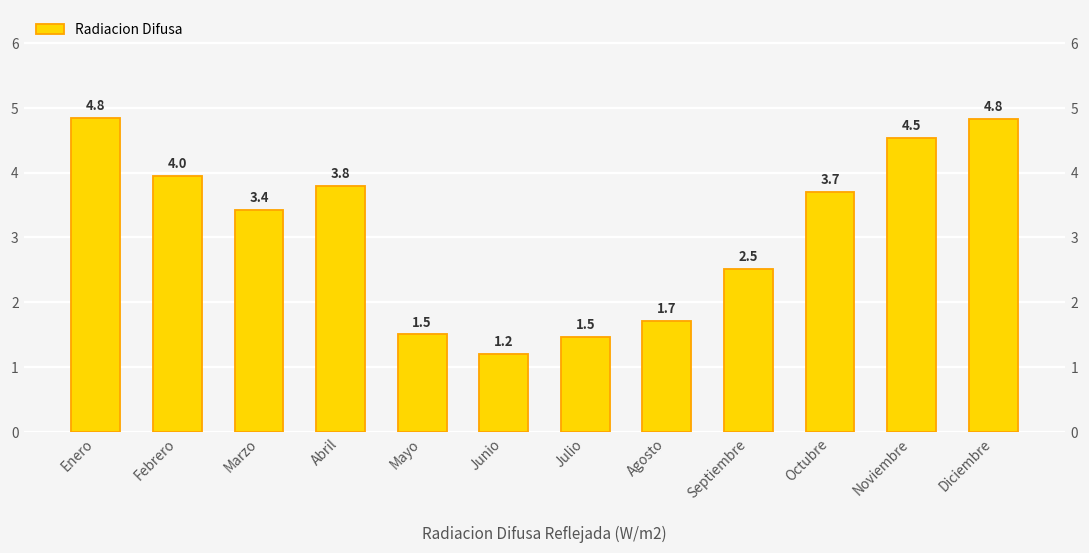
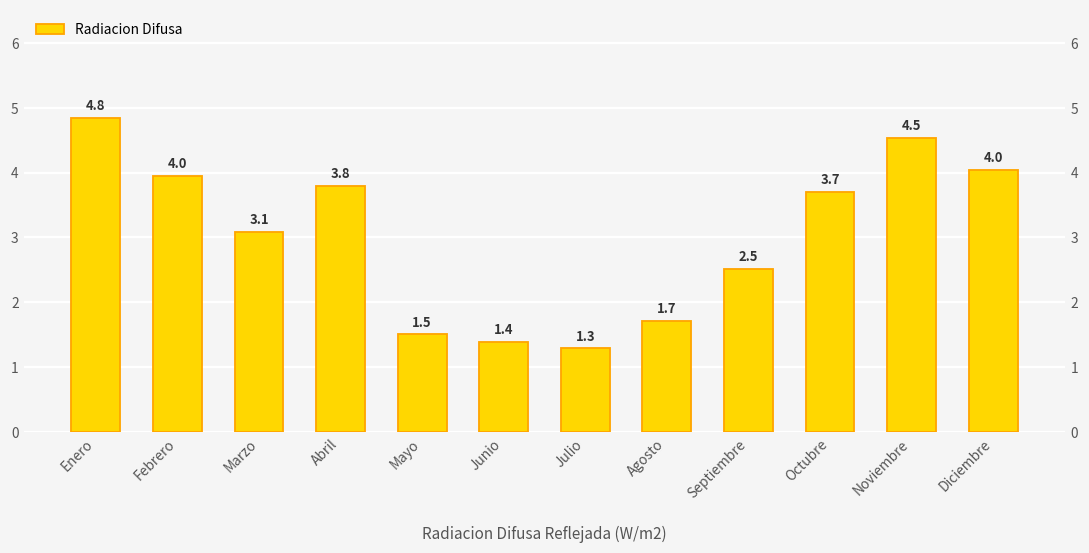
Marzo: 3.4 -> 3.1
Junio: 1.2 -> 1.4
Julio: 1.5 -> 1.3
Diciembre: 4.8 -> 4.0
